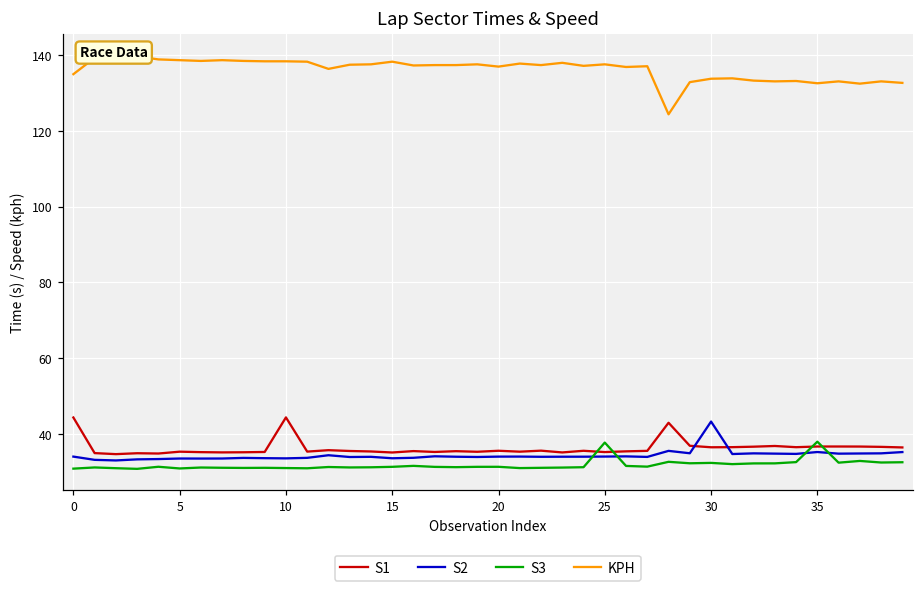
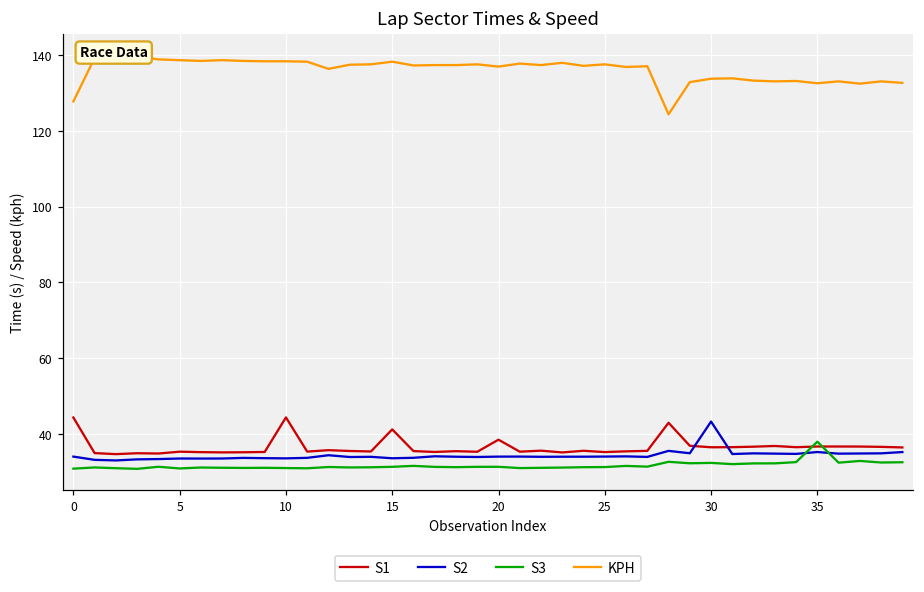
KPH, 0: 135 -> 128
S1, 15: 35 -> 41
S1, 20: 36 -> 38
S3, 25: 38 -> 31
